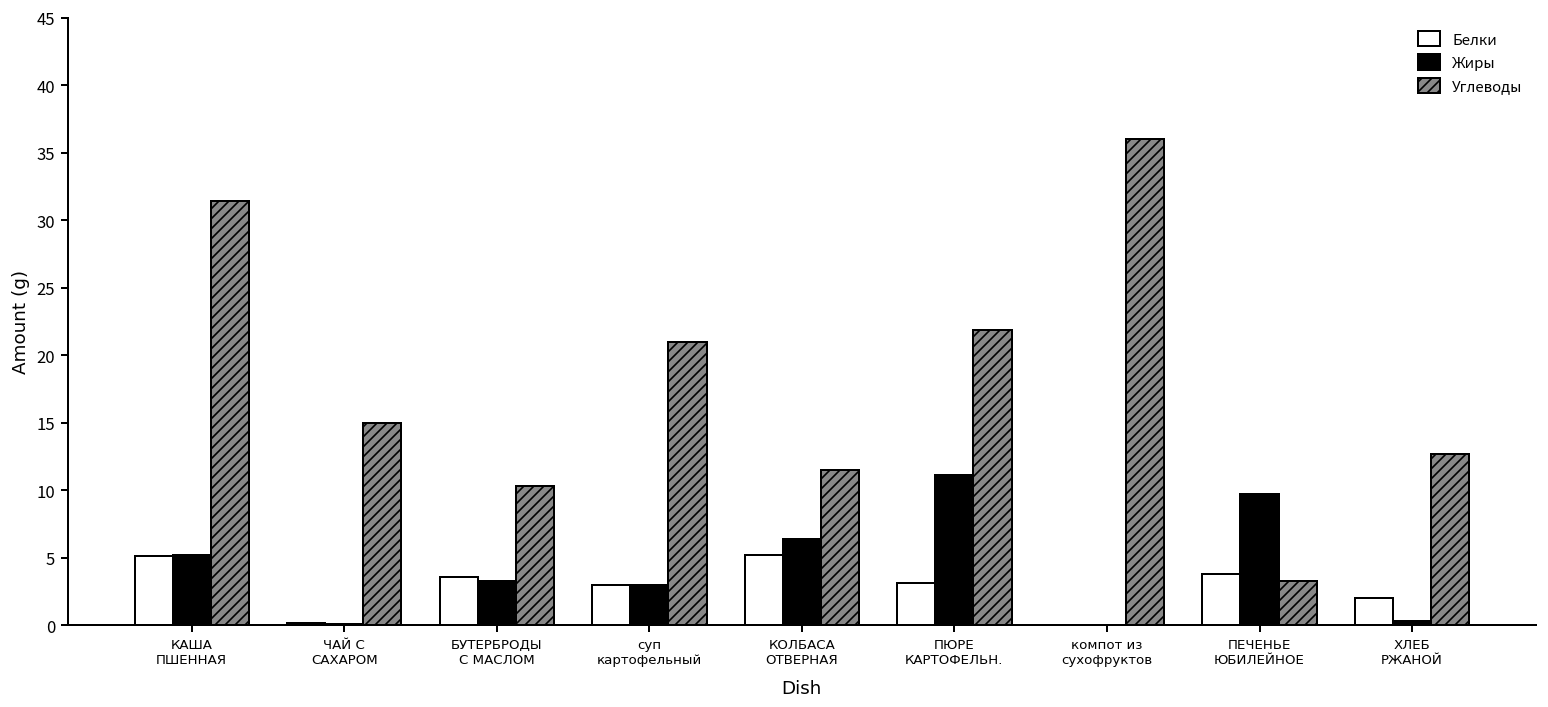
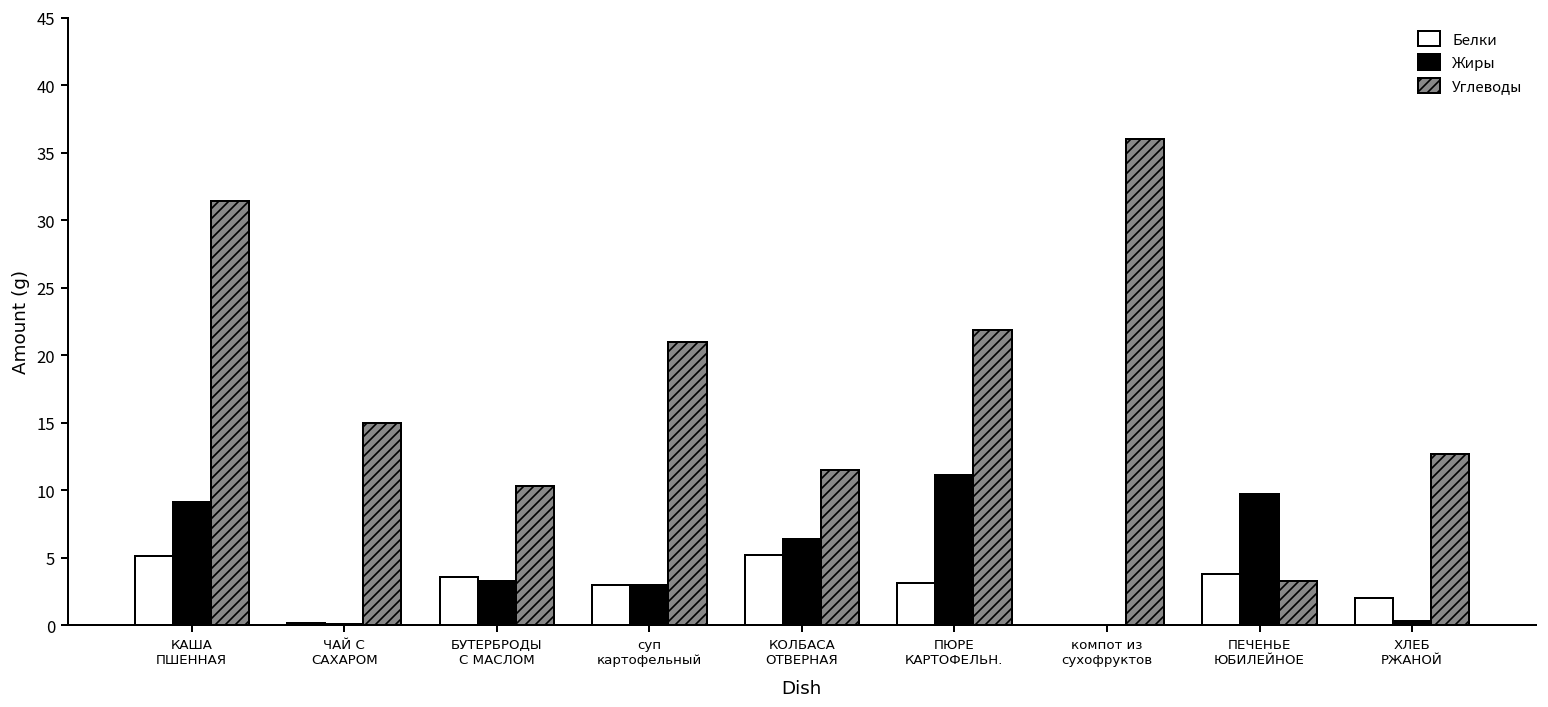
Жиры, КАША ПШЕННАЯ: 5.2 -> 9.1
